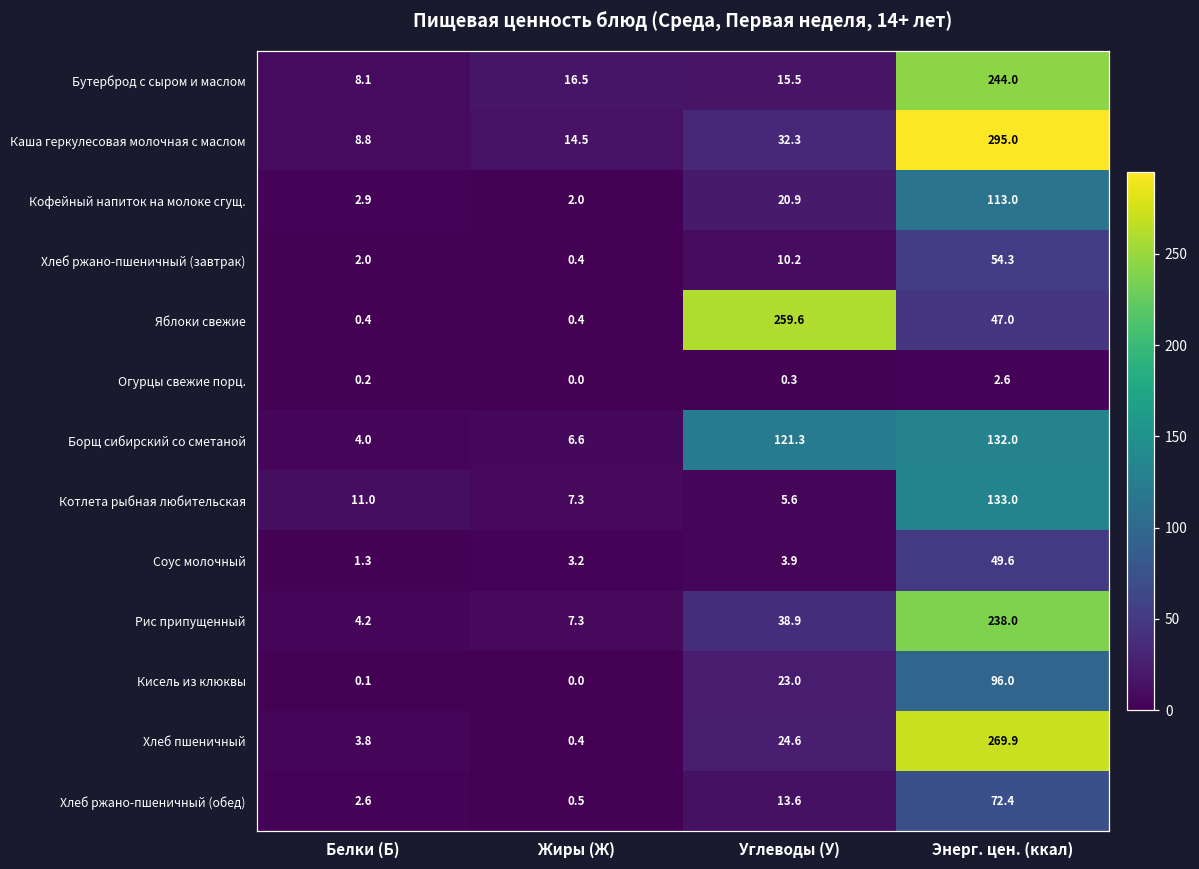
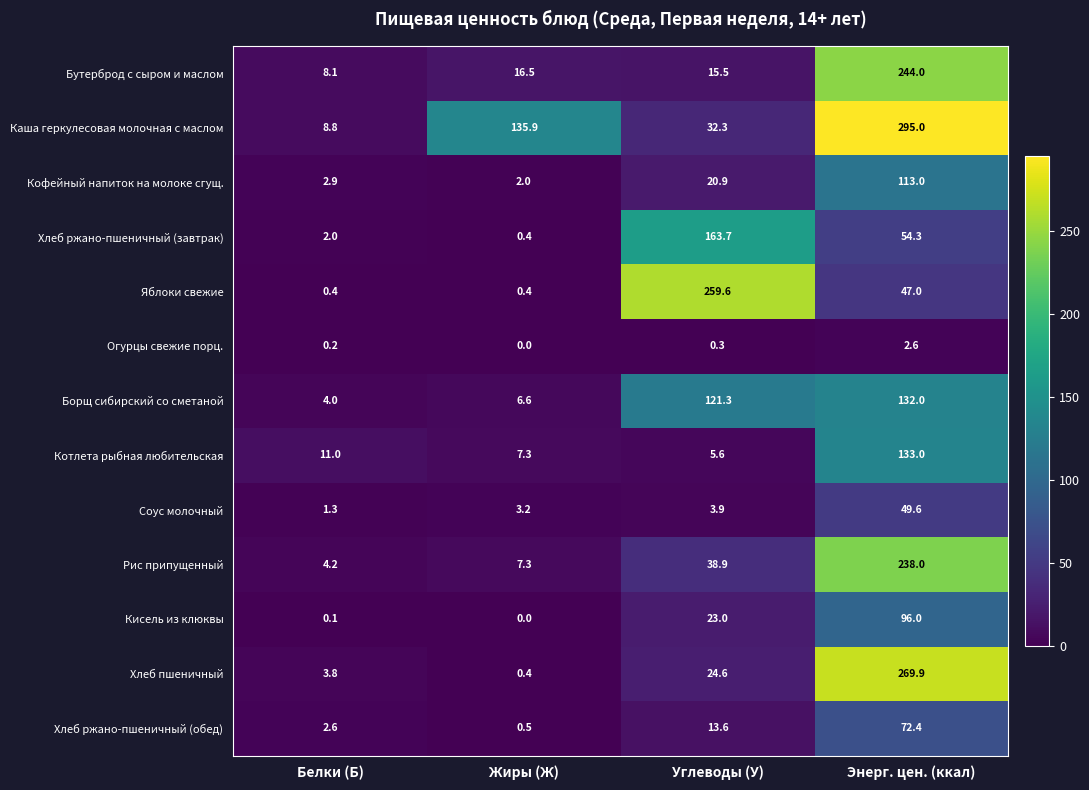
Каша геркулесовая молочная с маслом, Жиры (Ж): 14.5 -> 135.9
Хлеб ржано-пшеничный (завтрак), Углеводы (У): 10.2 -> 163.7
